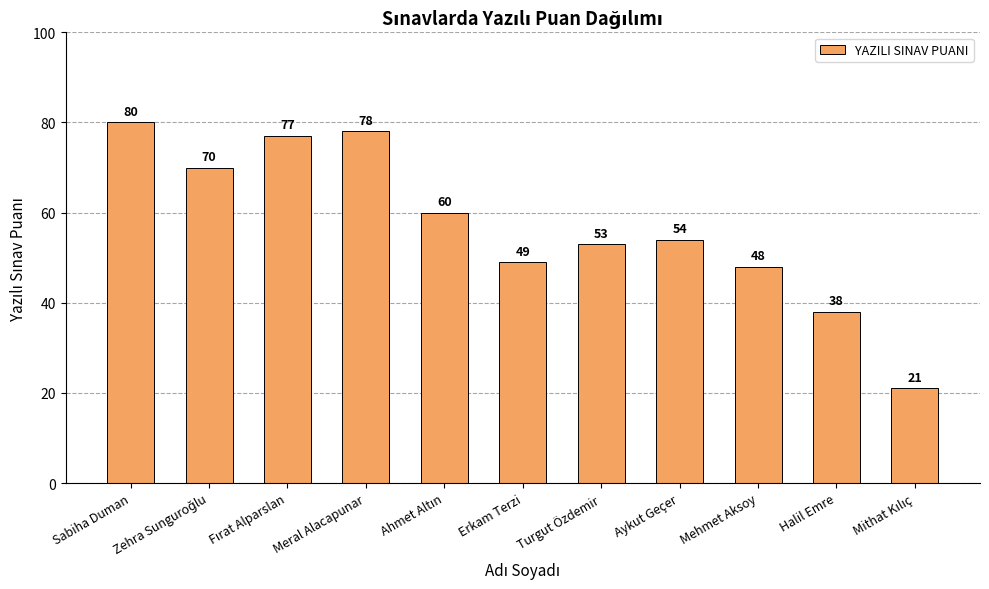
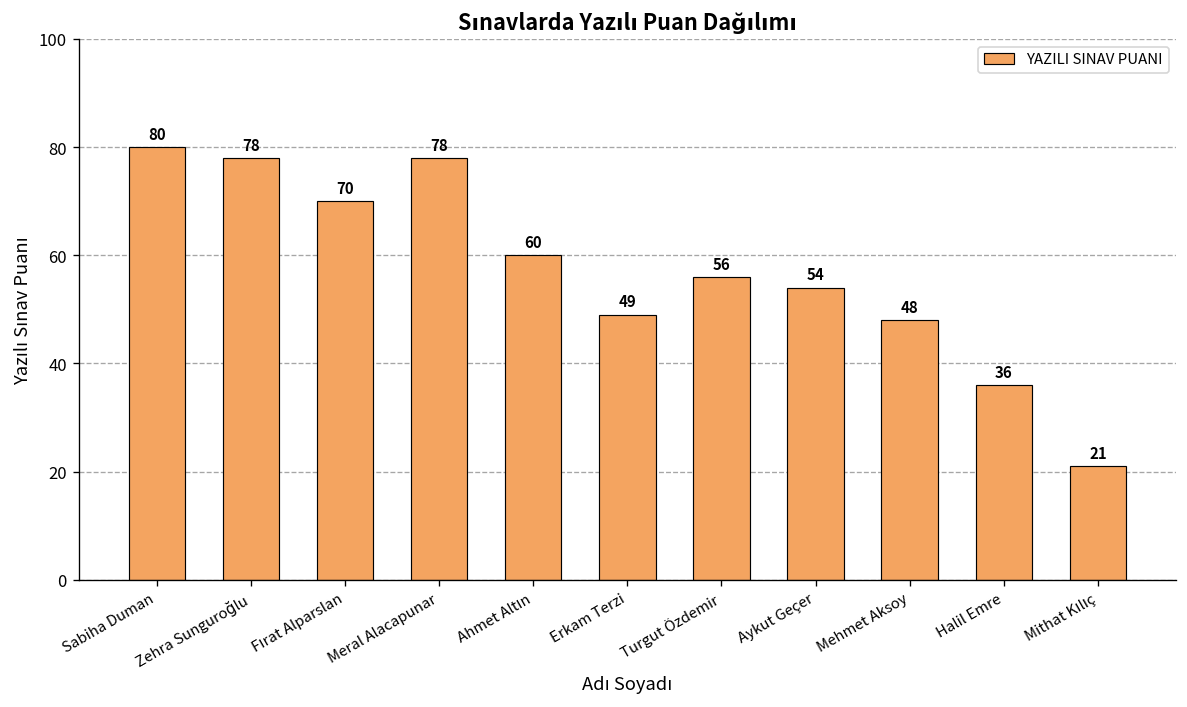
Zehra Sunguroğlu: 70 -> 78
Fırat Alparslan: 77 -> 70
Turgut Özdemir: 53 -> 56
Halil Emre: 38 -> 36
